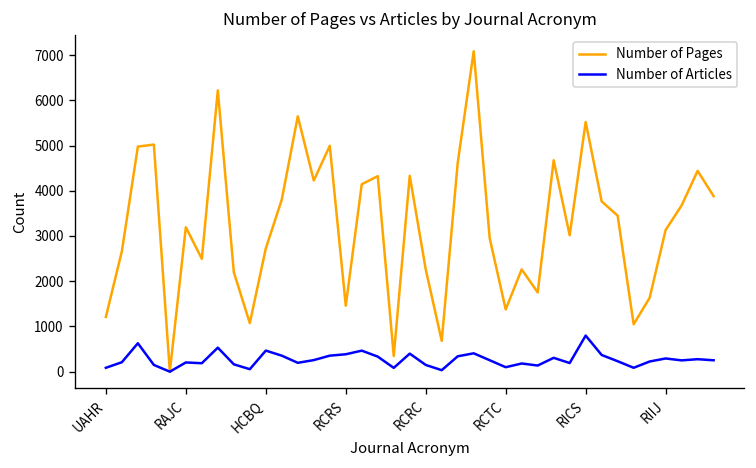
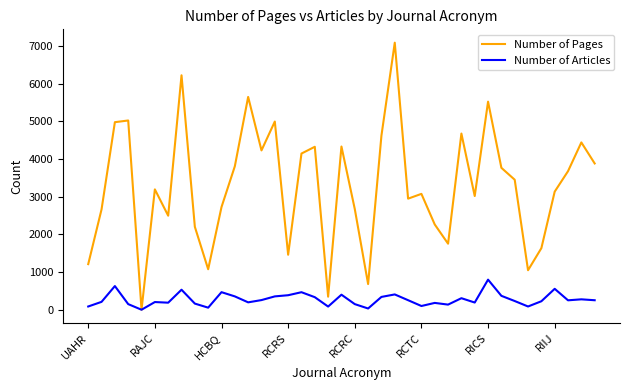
Number of Pages, RCRC: 2300 -> 2700
Number of Pages, RCTC: 1400 -> 3100
Number of Articles, RIIJ: 300 -> 600
